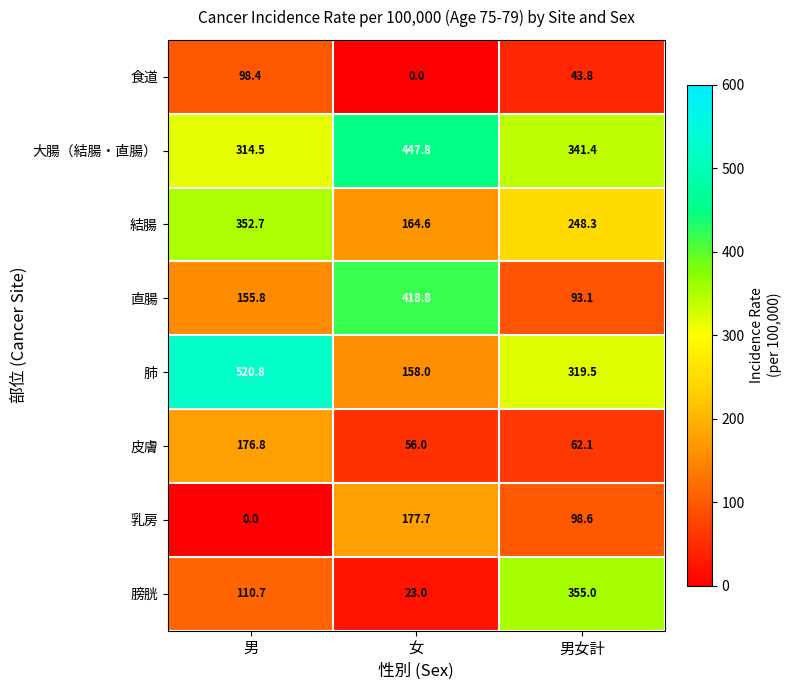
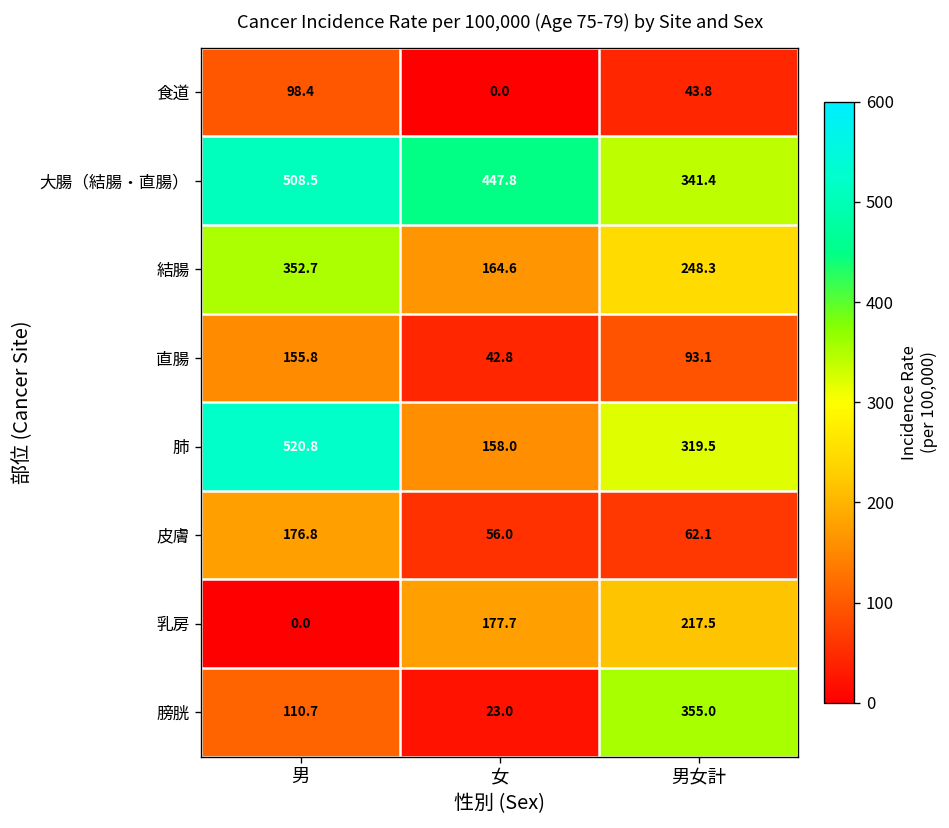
大腸（結腸・直腸）, 男: 314.5 -> 508.5
直腸, 女: 418.8 -> 42.8
乳房, 男女計: 98.6 -> 217.5
